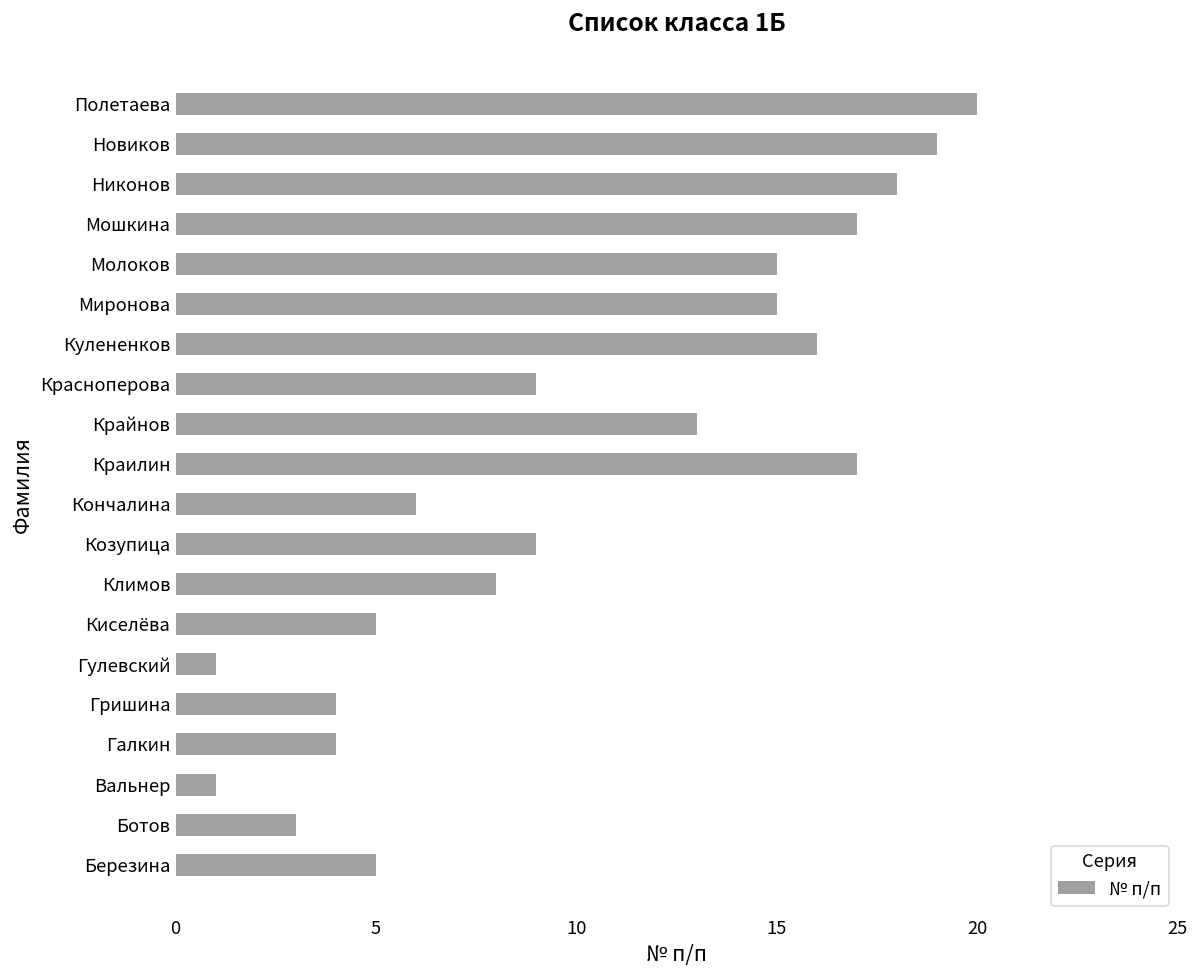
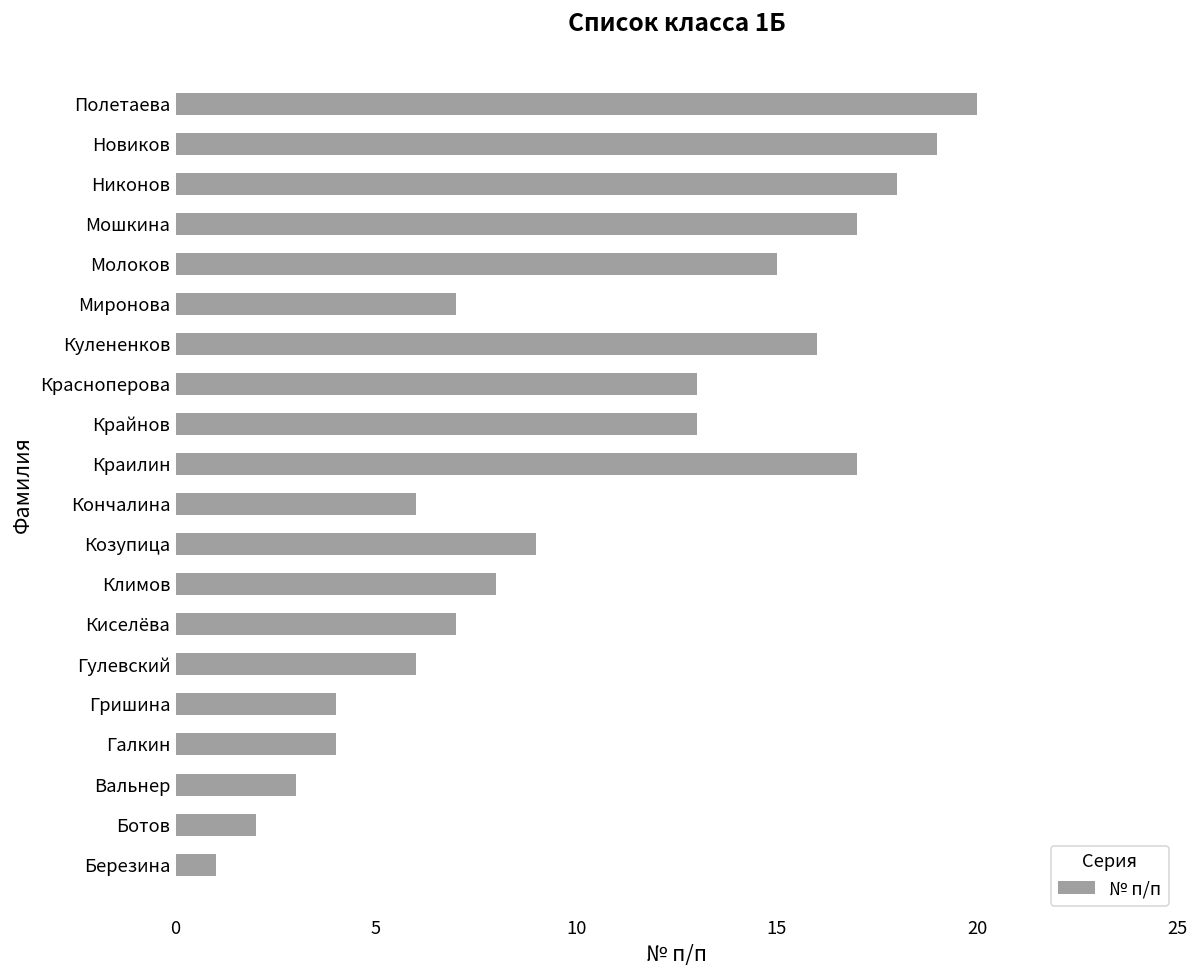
Миронова: 15 -> 7
Красноперова: 9 -> 13
Киселёва: 5 -> 7
Гулевский: 1 -> 6
Вальнер: 1 -> 3
Ботов: 3 -> 2
Березина: 5 -> 1
